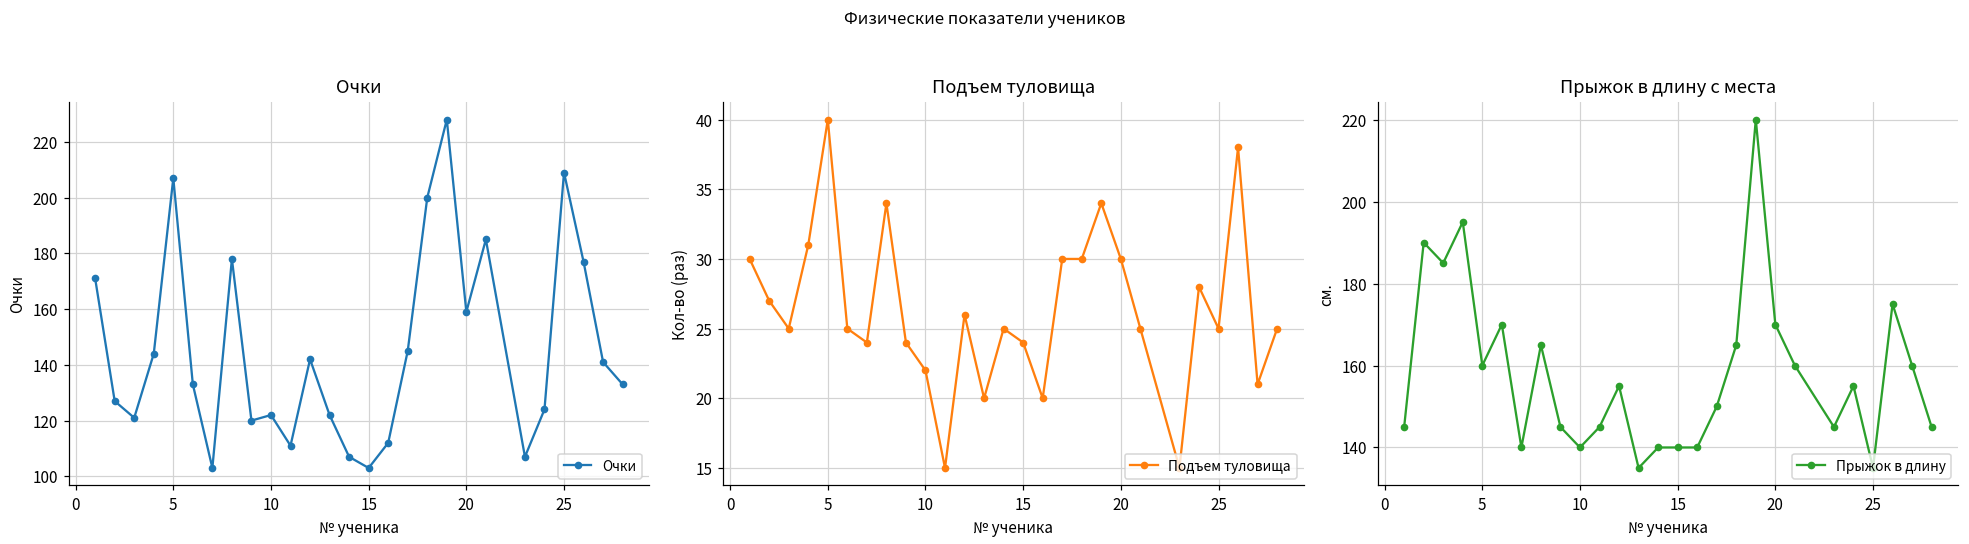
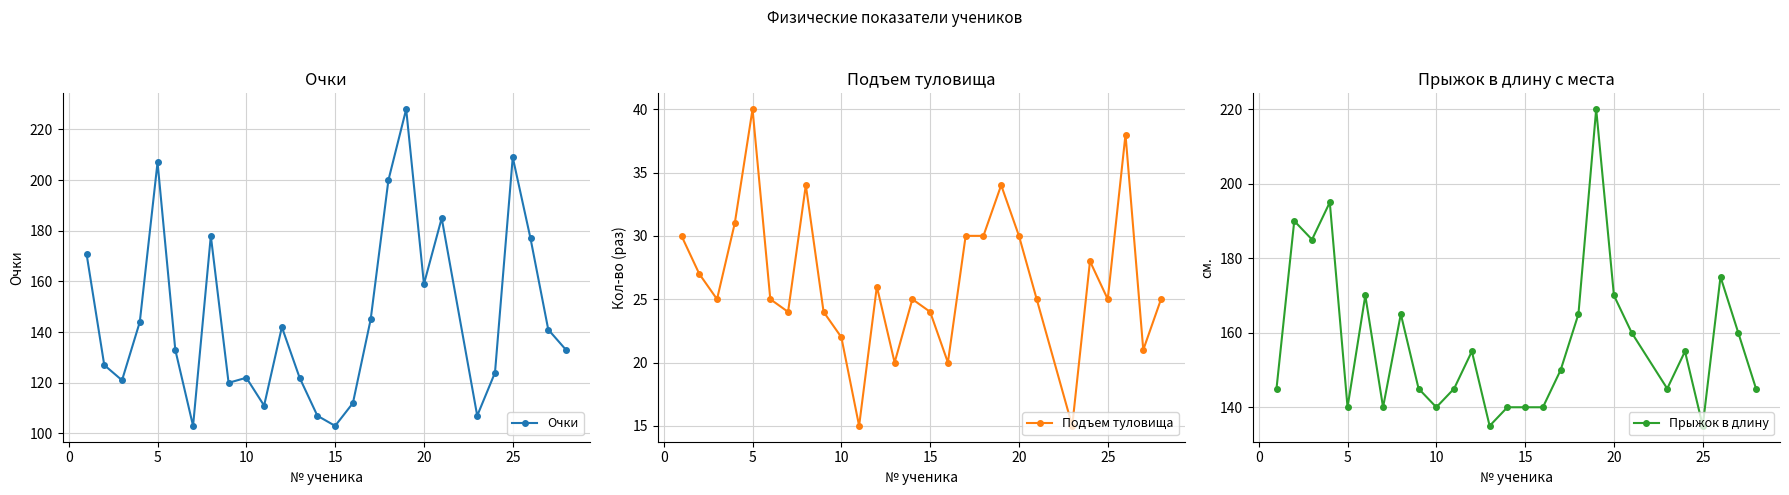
Прыжок в длину с места, 5: 160 -> 140
